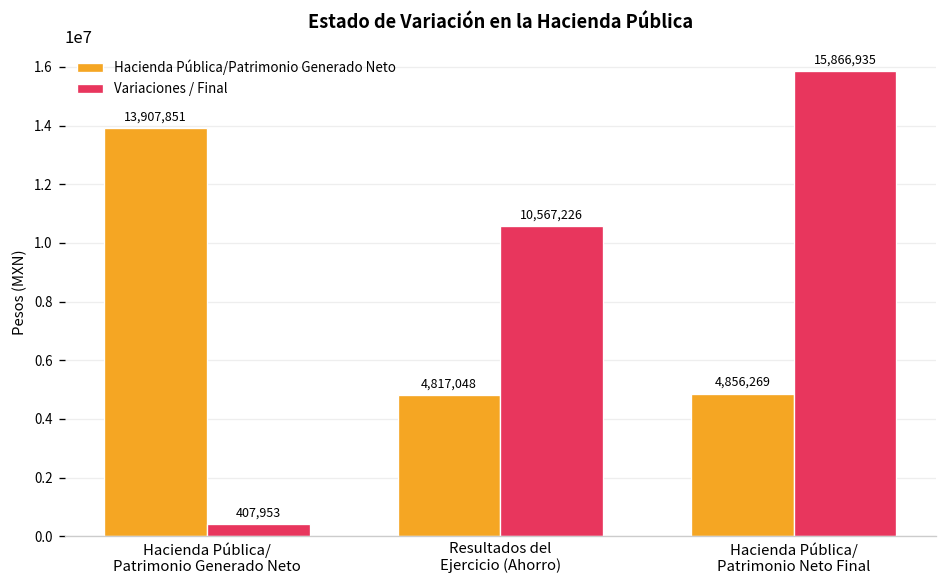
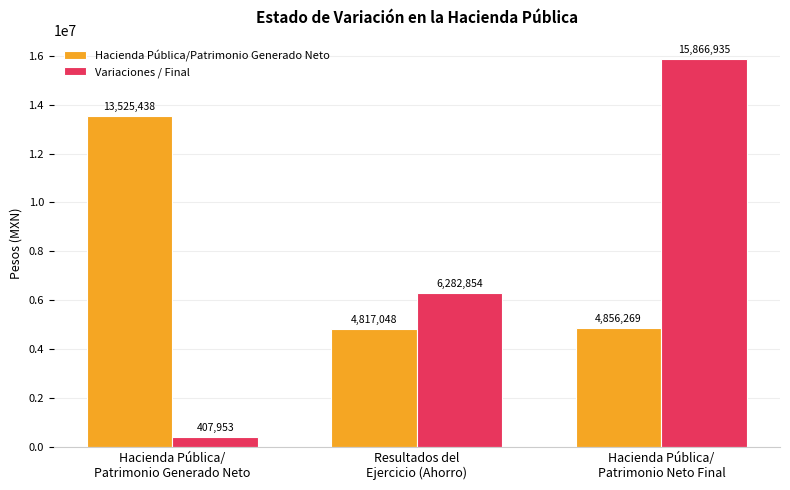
Hacienda Pública/Patrimonio Generado Neto, Hacienda Pública/ Patrimonio Generado Neto: 13,907,851 -> 13,525,438
Variaciones / Final, Resultados del Ejercicio (Ahorro): 10,567,226 -> 6,282,854
